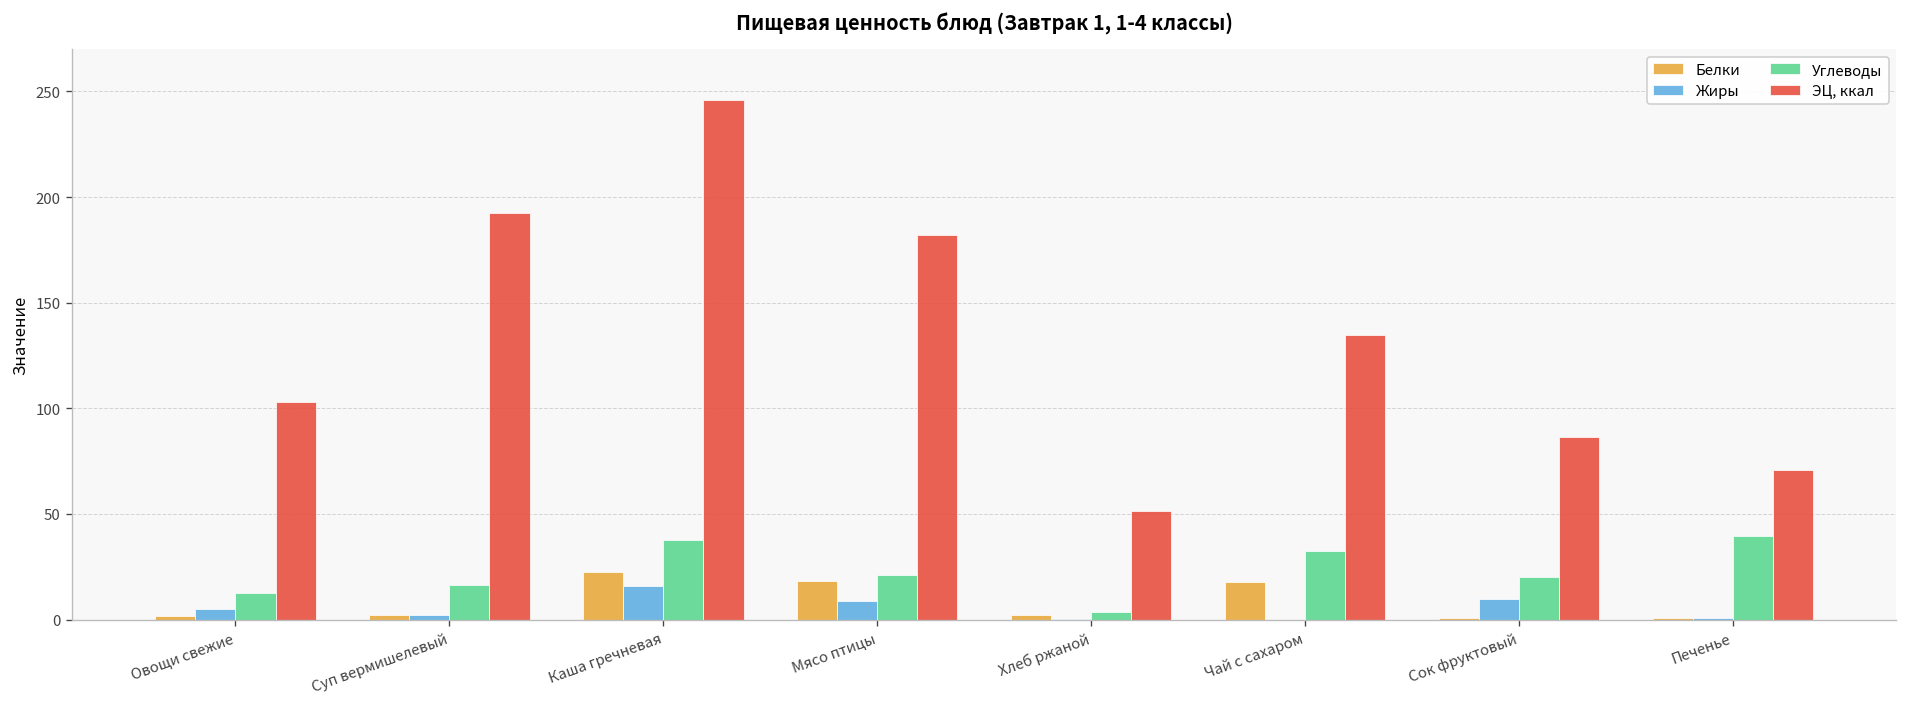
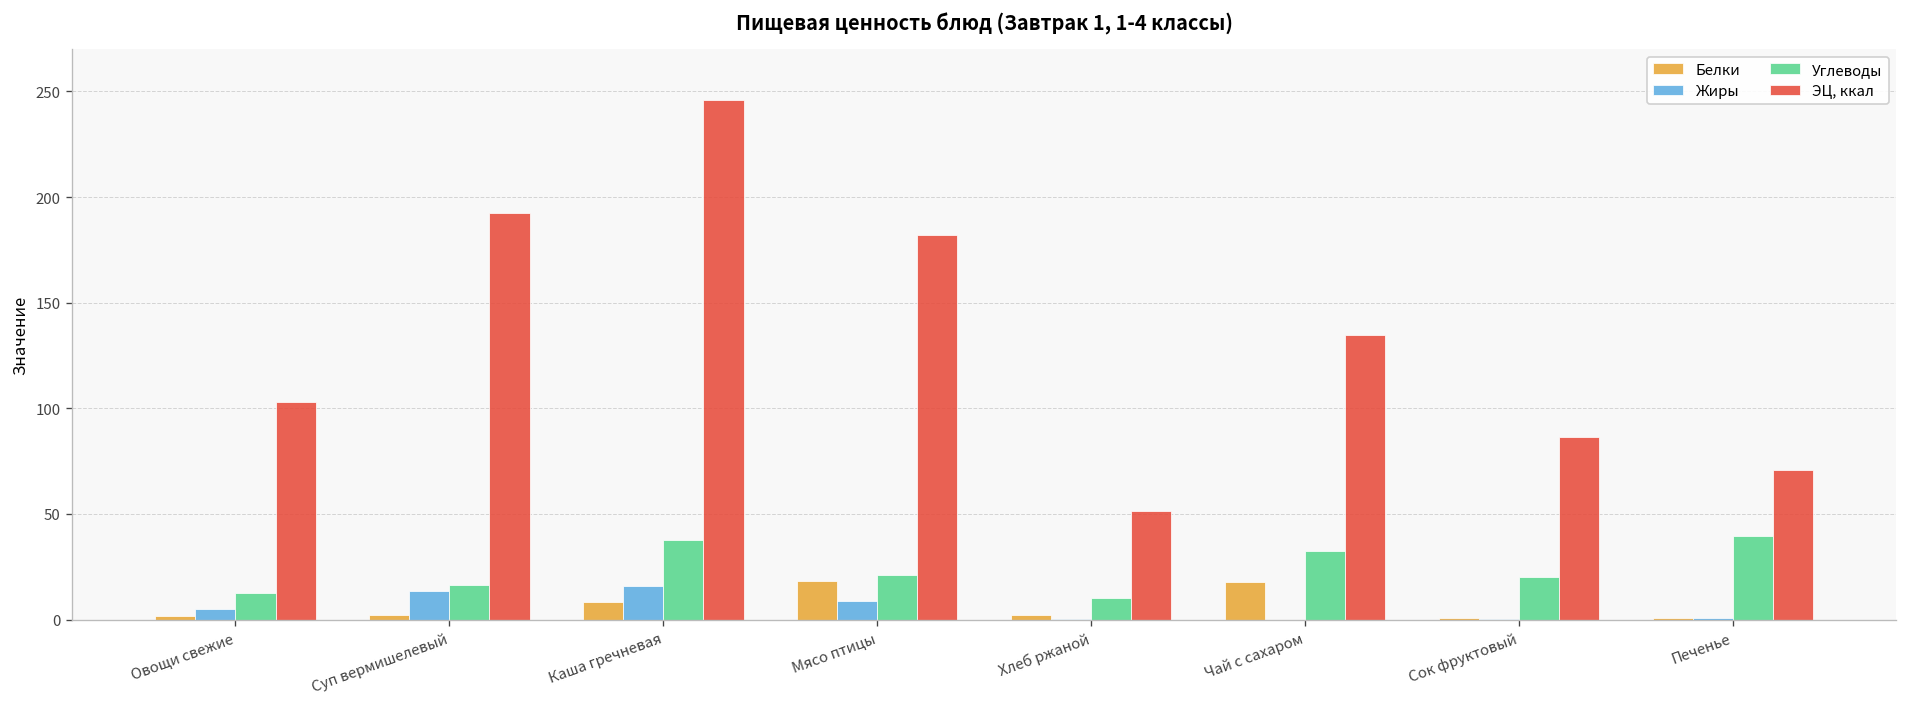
Жиры, Суп вермишелевый: 2 -> 13
Белки, Каша гречневая: 23 -> 8
Углеводы, Хлеб ржаной: 4 -> 10
Жиры, Сок фруктовый: 10 -> 0
